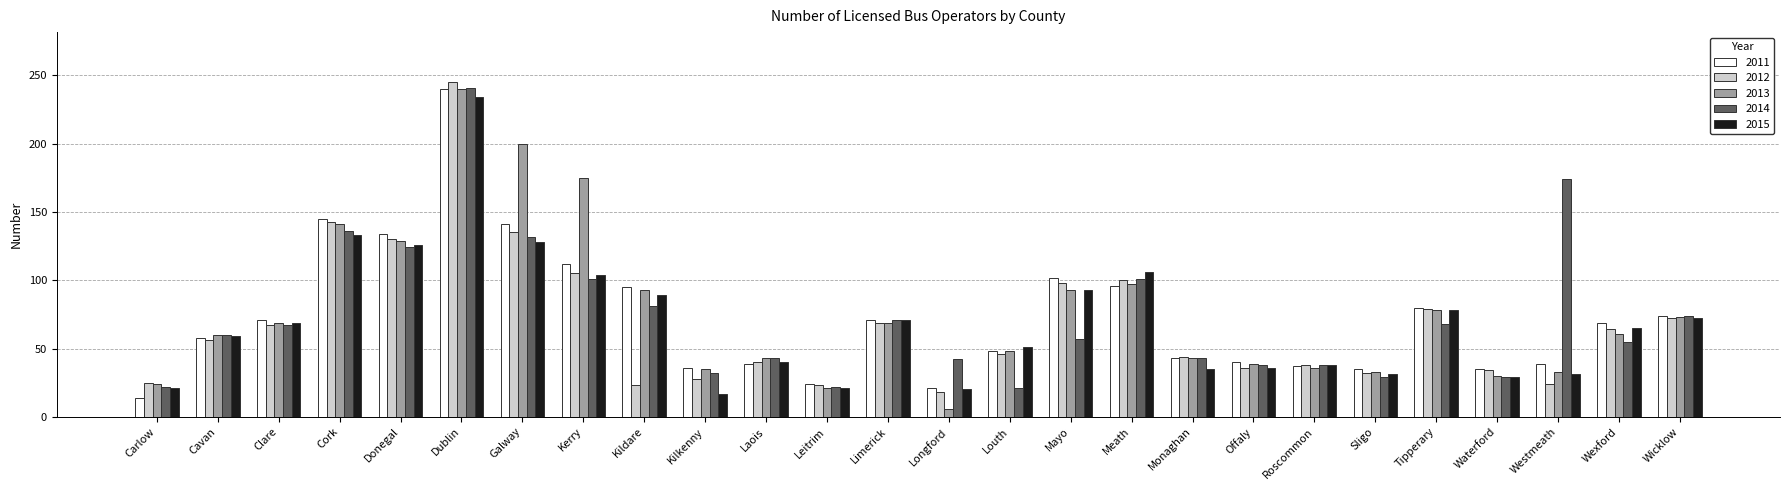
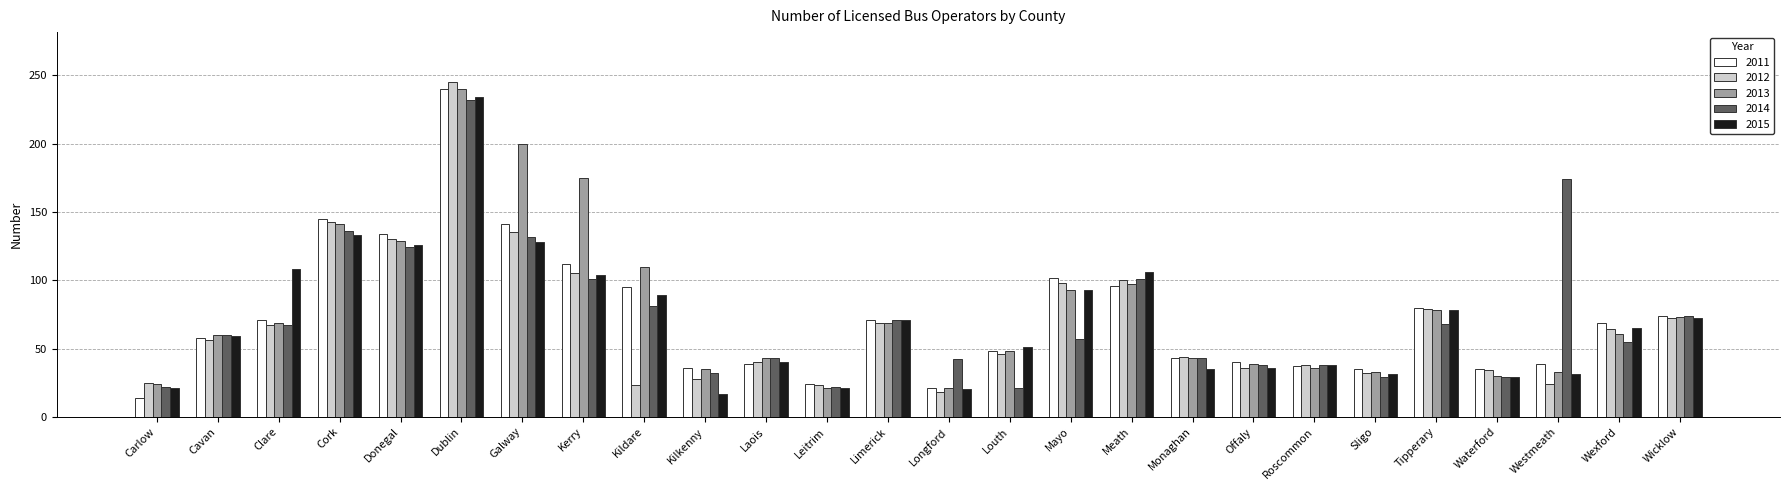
2015, Clare: 69 -> 108
2014, Dublin: 241 -> 232
2013, Kildare: 93 -> 110
2013, Longford: 6 -> 21
